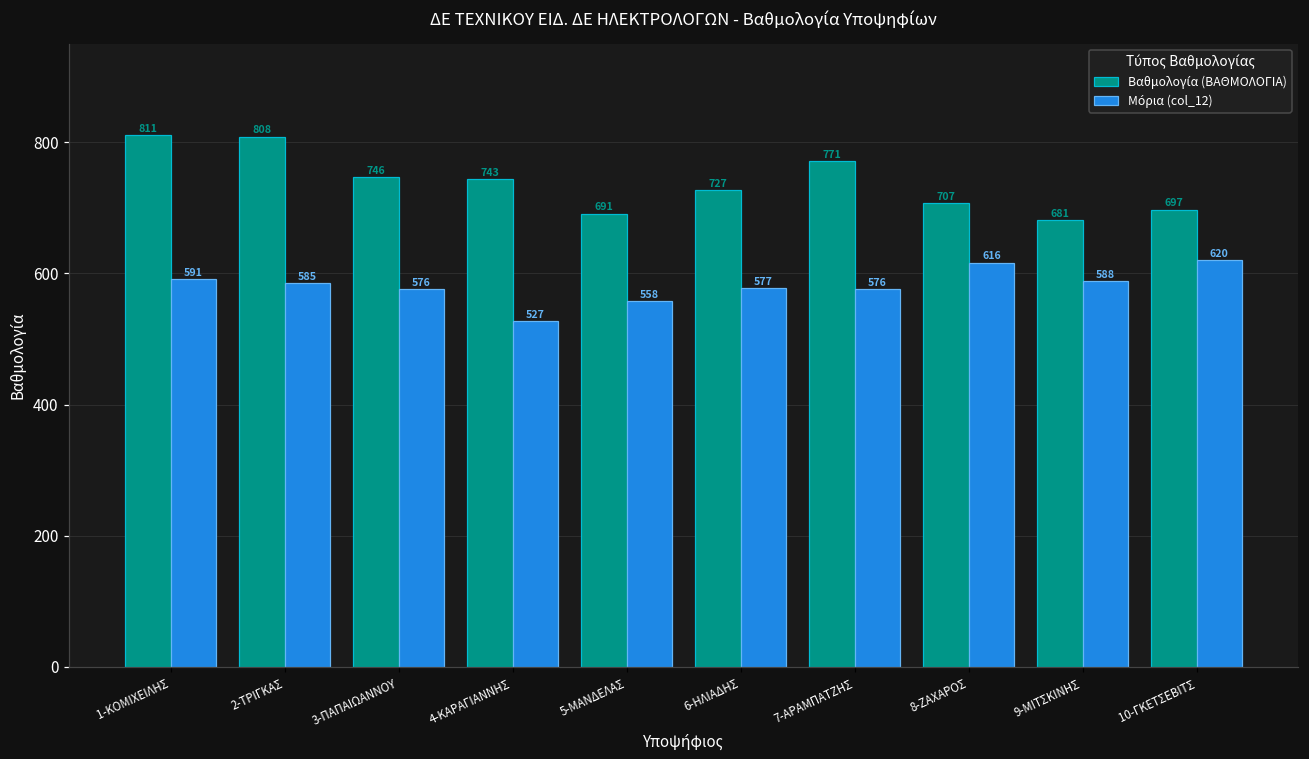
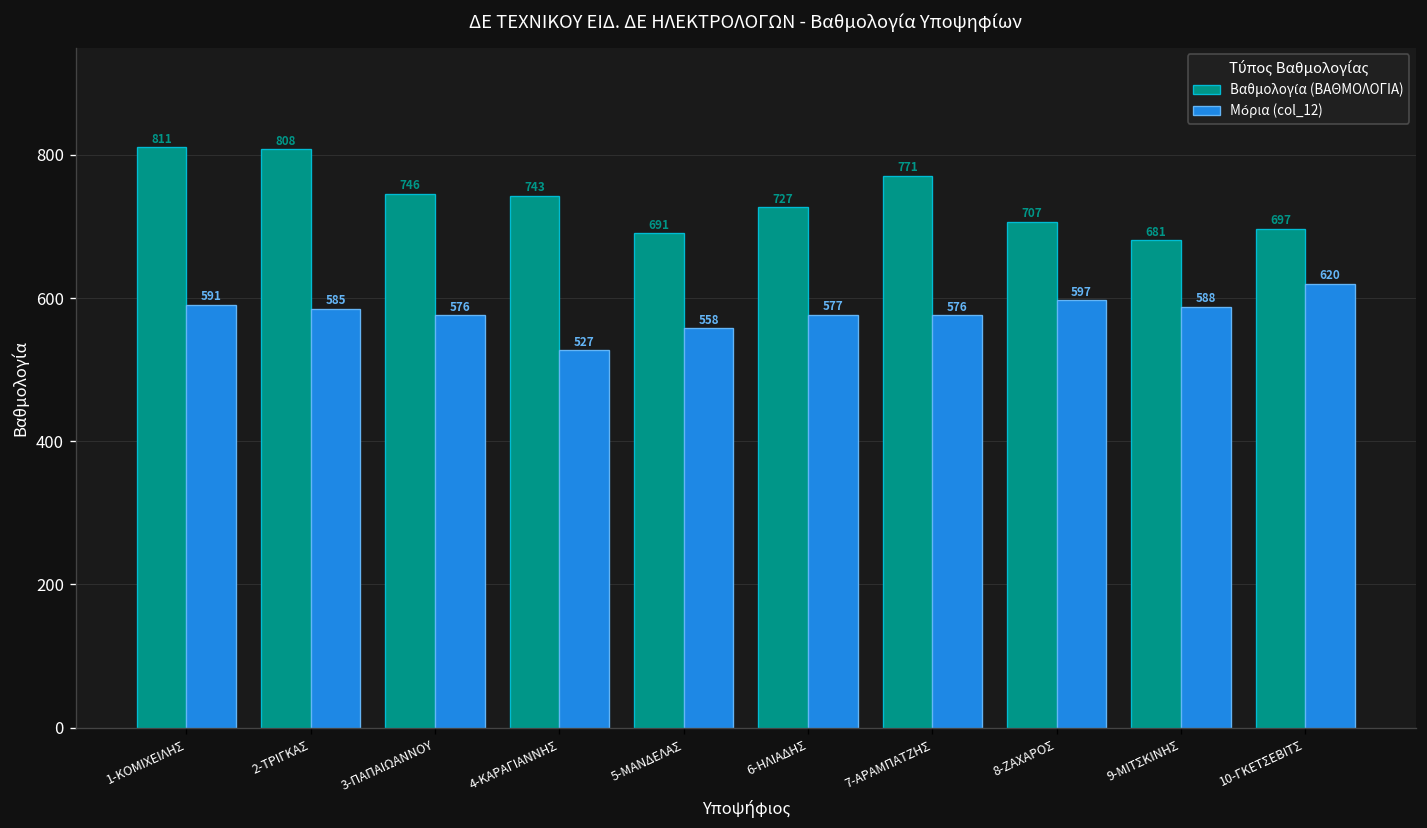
Μόρια (col_12), 8-ΖΑΧΑΡΟΣ: 616 -> 597
